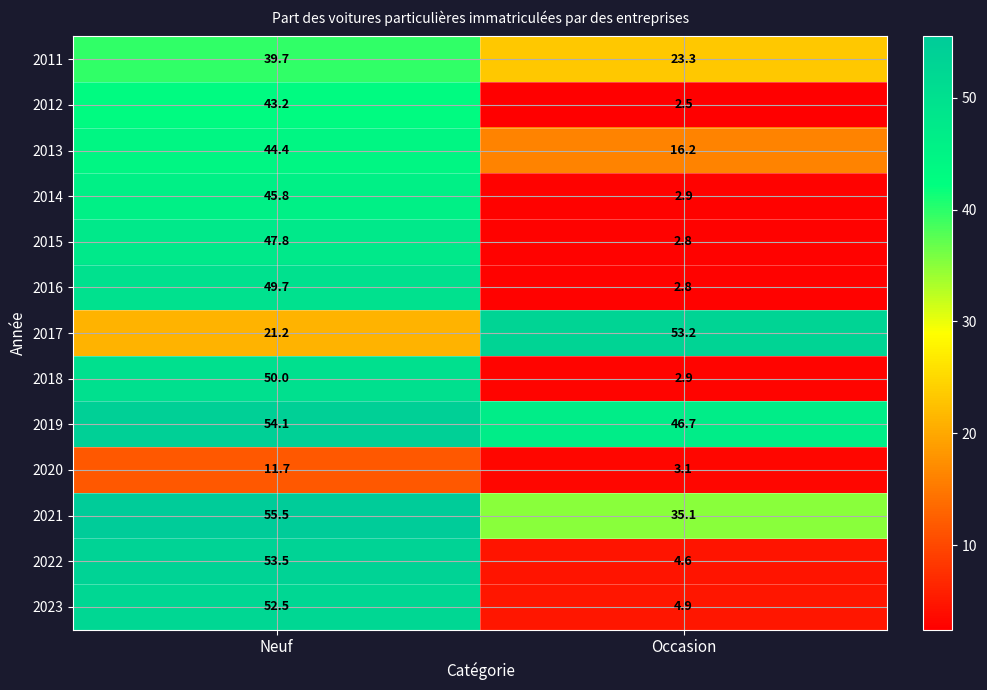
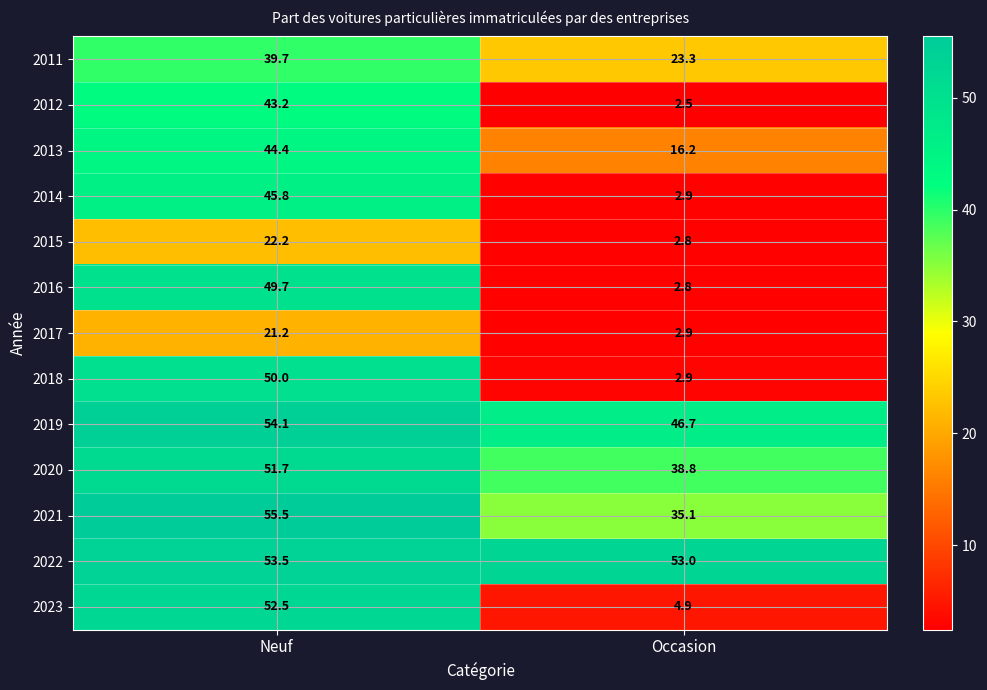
2015, Neuf: 47.8 -> 22.2
2017, Occasion: 53.2 -> 2.9
2020, Neuf: 11.7 -> 51.7
2020, Occasion: 3.1 -> 38.8
2022, Occasion: 4.6 -> 53.0
